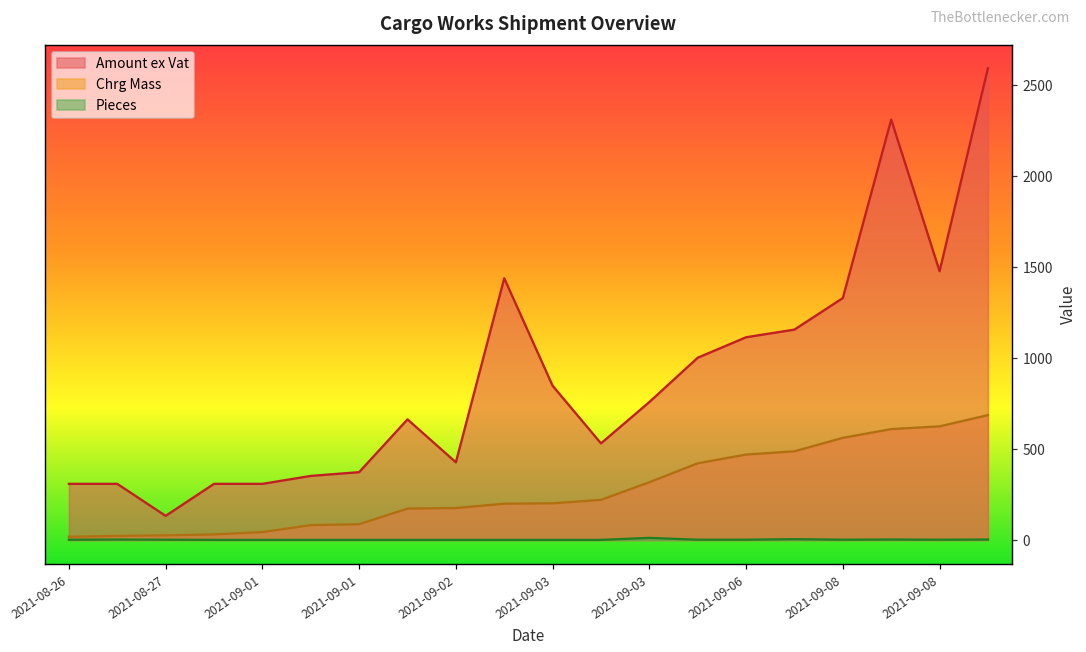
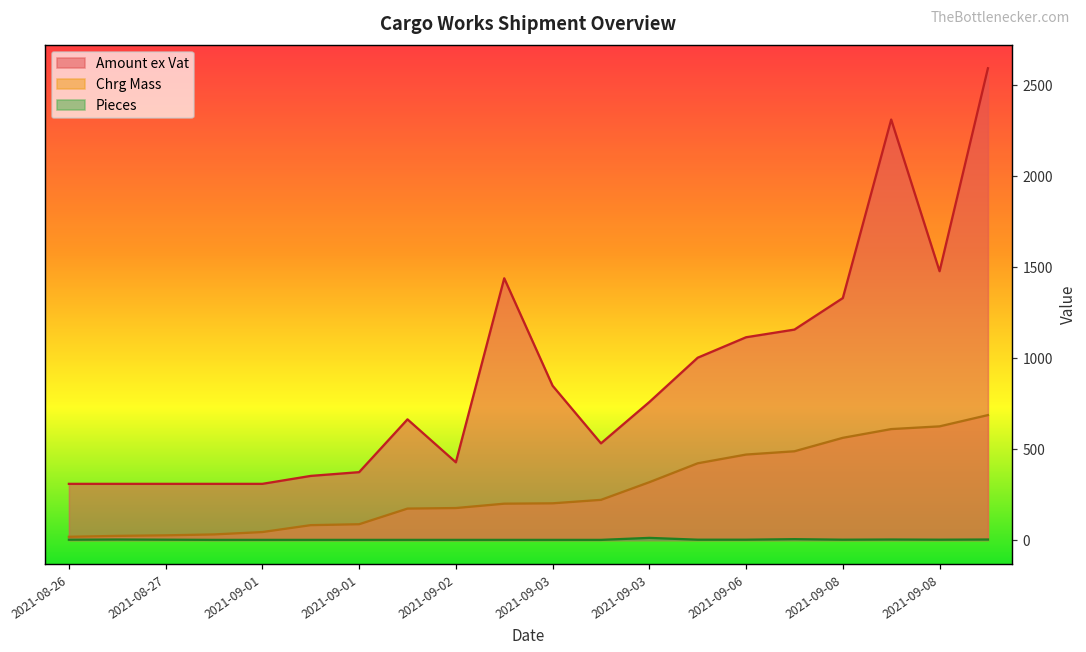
Amount ex Vat, 2021-08-27: 130 -> 310
